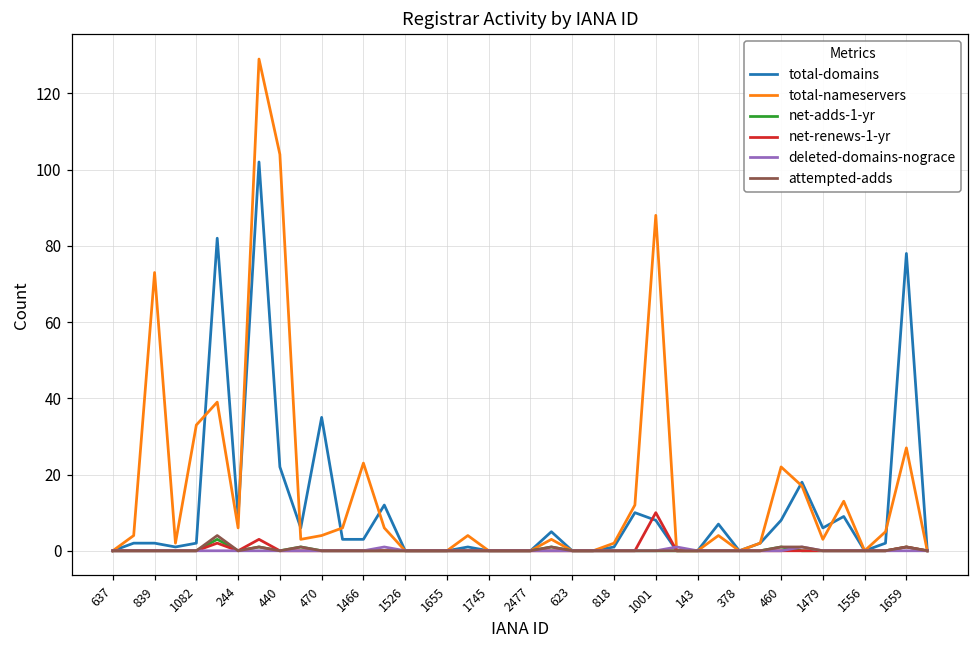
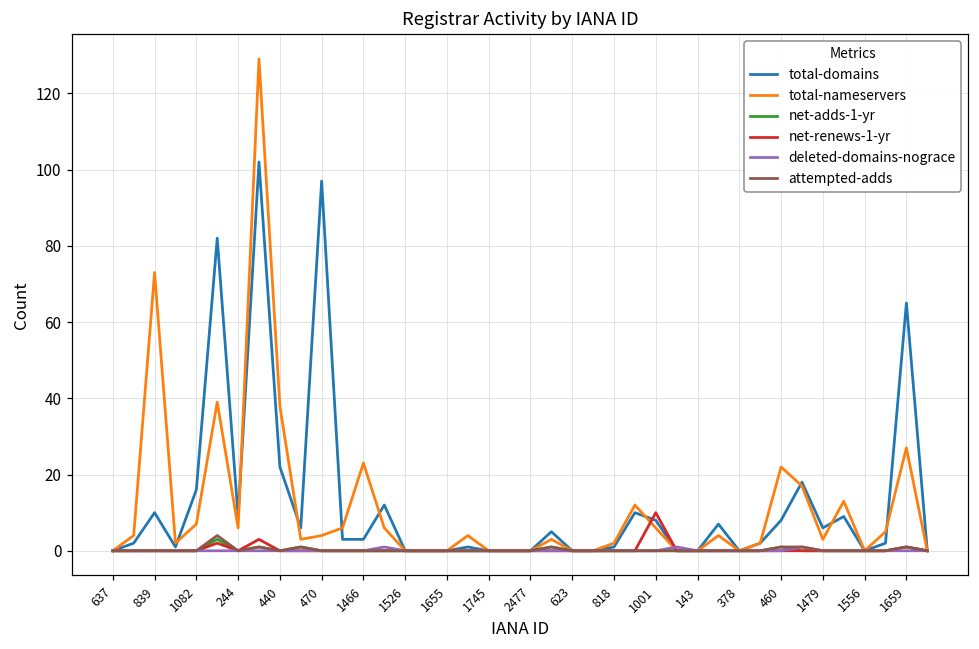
total-domains, 839: 2 -> 10
total-domains, 1082: 2 -> 16
total-nameservers, 1082: 33 -> 7
total-nameservers, 440: 104 -> 38
total-domains, 470: 35 -> 97
total-nameservers, 1001: 88 -> 6
total-domains, 1659: 78 -> 65
